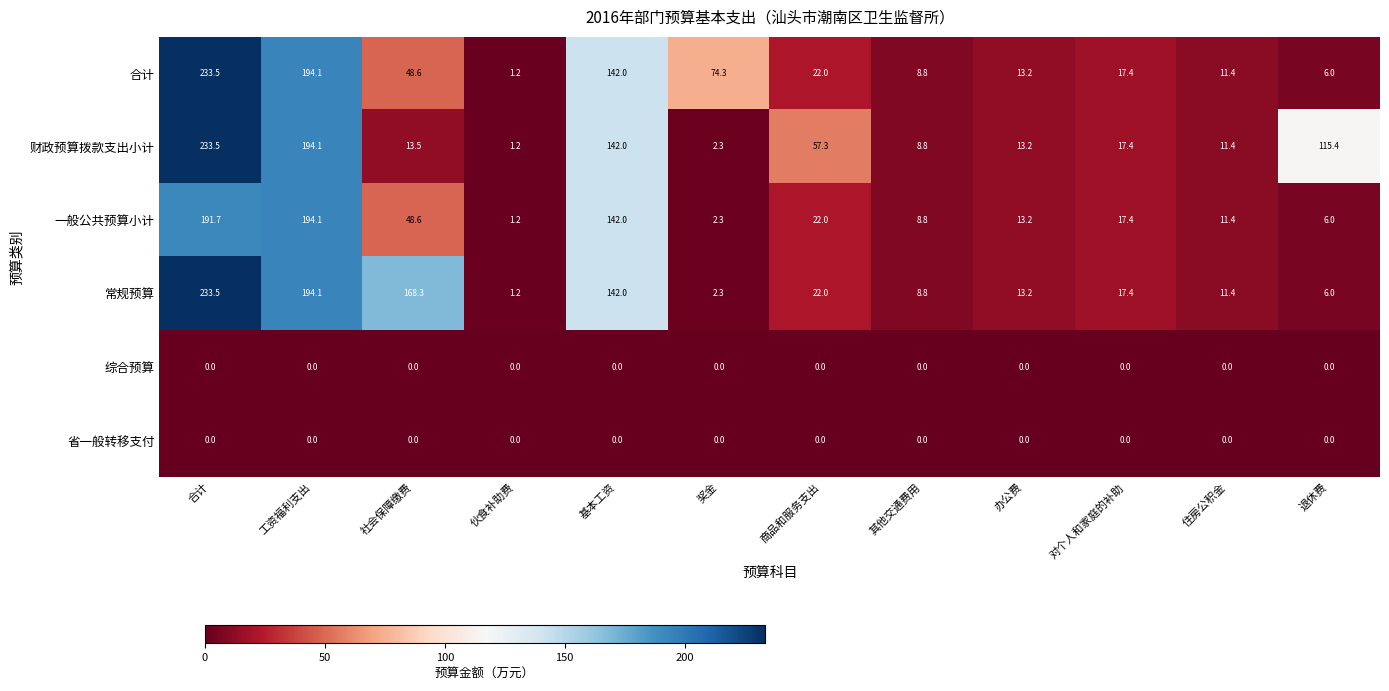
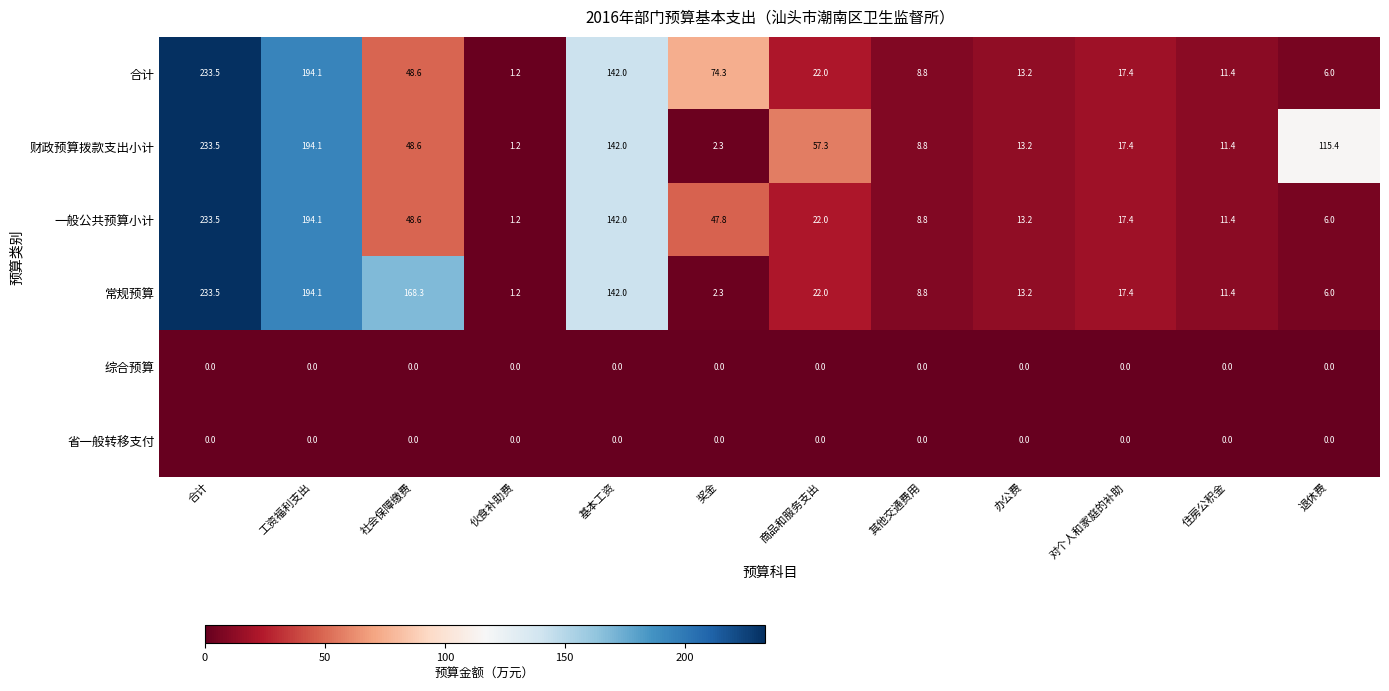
财政预算拨款支出小计, 社会保障缴费: 13.5 -> 48.6
一般公共预算小计, 合计: 191.7 -> 233.5
一般公共预算小计, 奖金: 2.3 -> 47.8
